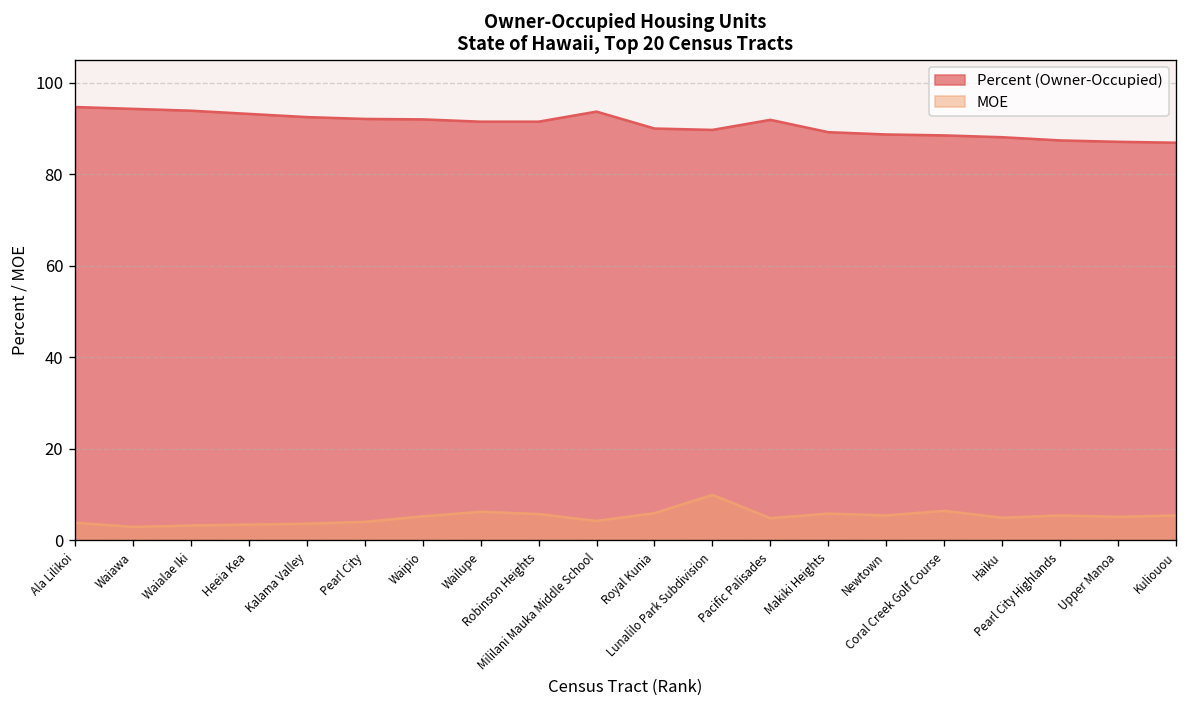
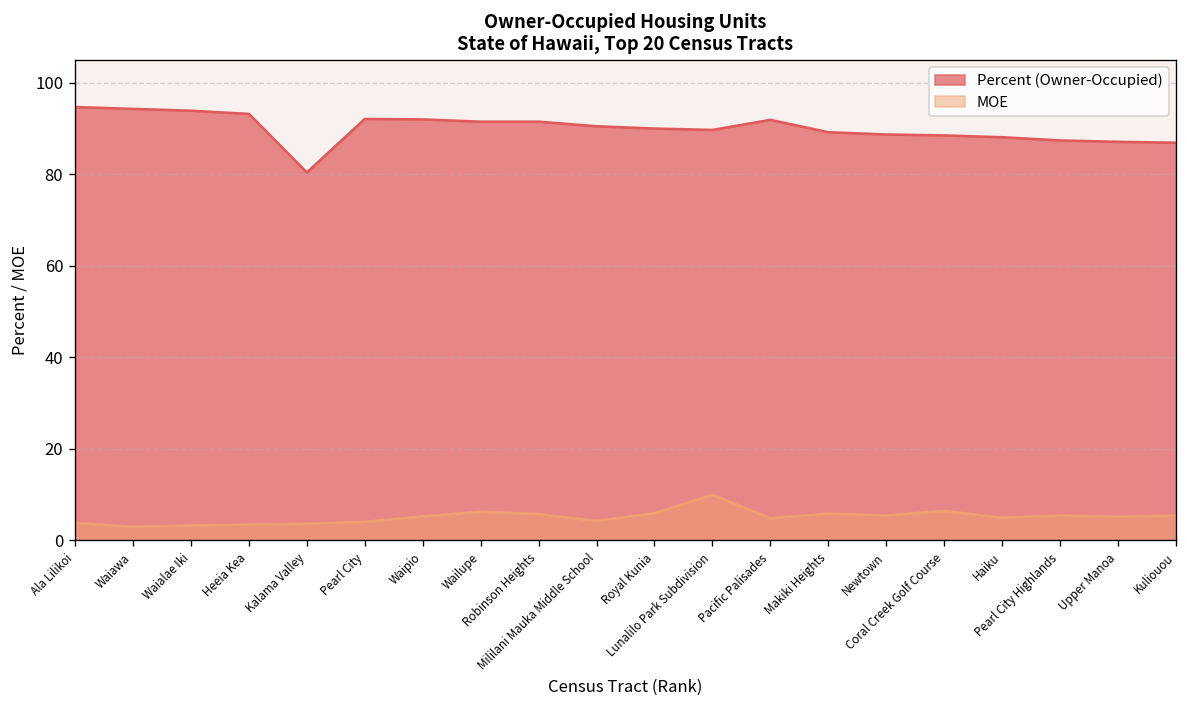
Percent (Owner-Occupied), Kalama Valley: 93 -> 80
Percent (Owner-Occupied), Mililani Mauka Middle School: 94 -> 91
